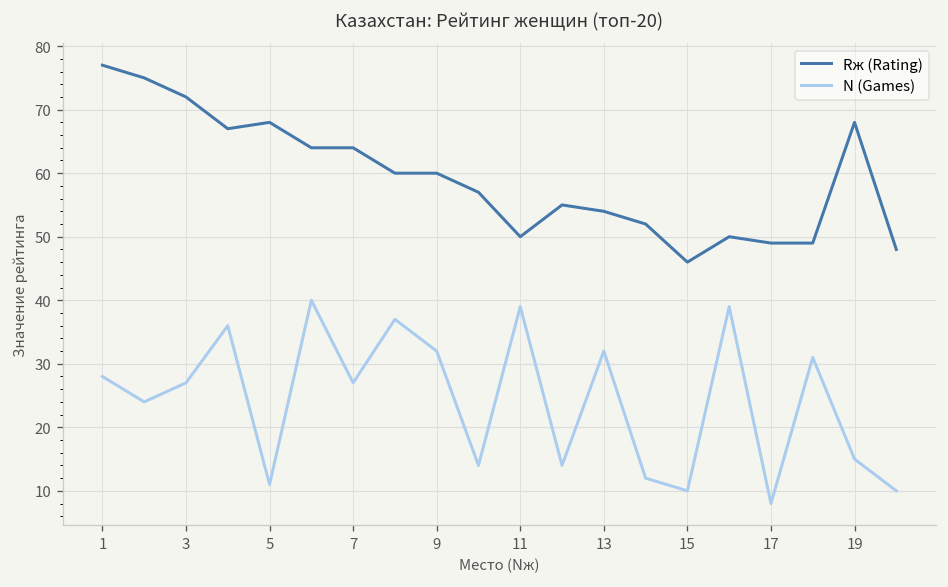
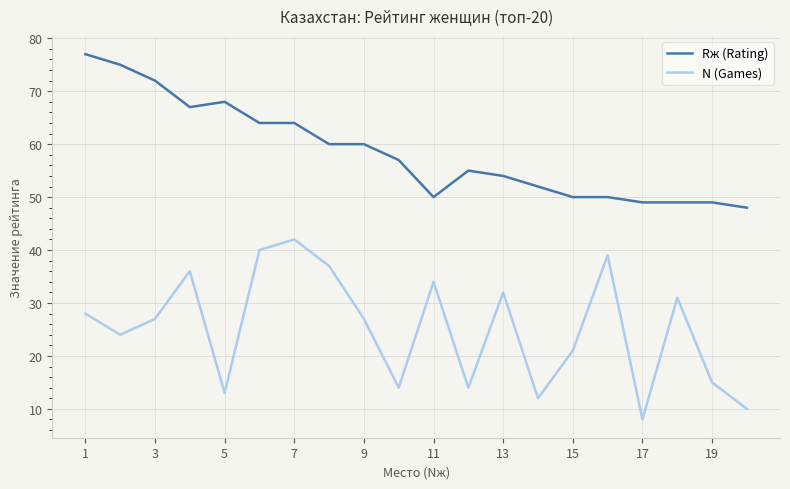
N (Games), 5: 11 -> 13
N (Games), 7: 27 -> 42
N (Games), 9: 32 -> 27
N (Games), 11: 39 -> 34
Rж (Rating), 15: 46 -> 50
N (Games), 15: 10 -> 21
Rж (Rating), 19: 68 -> 49
